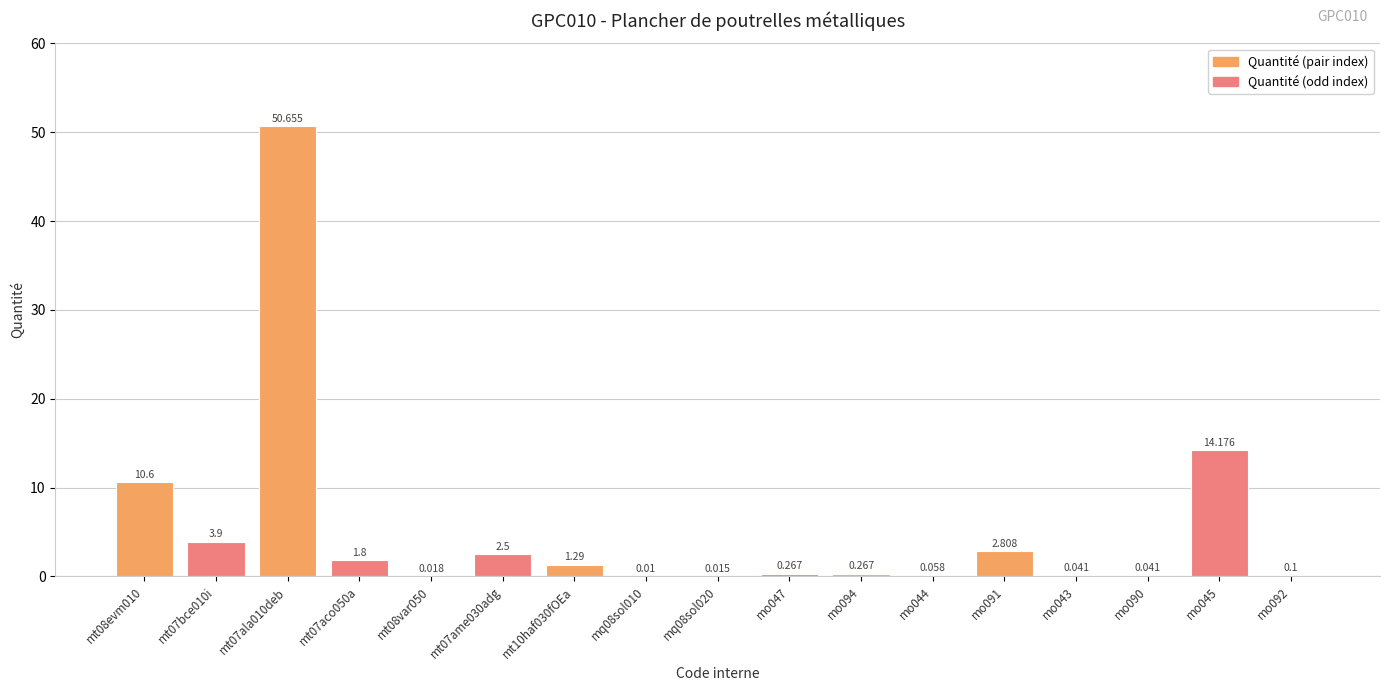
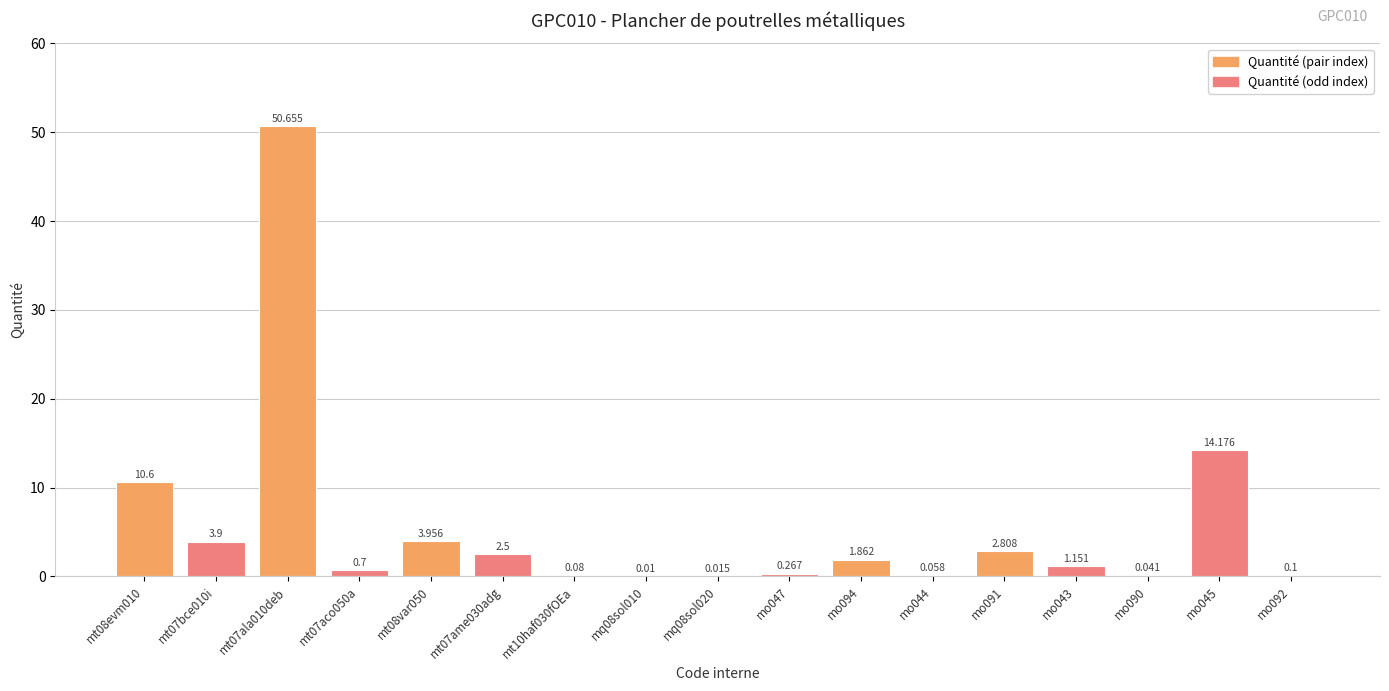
mt07aco050a: 1.8 -> 0.7
mt08var050: 0.018 -> 3.956
mt10haf030fOEa: 1.29 -> 0.08
mo094: 0.267 -> 1.862
mo043: 0.041 -> 1.151
